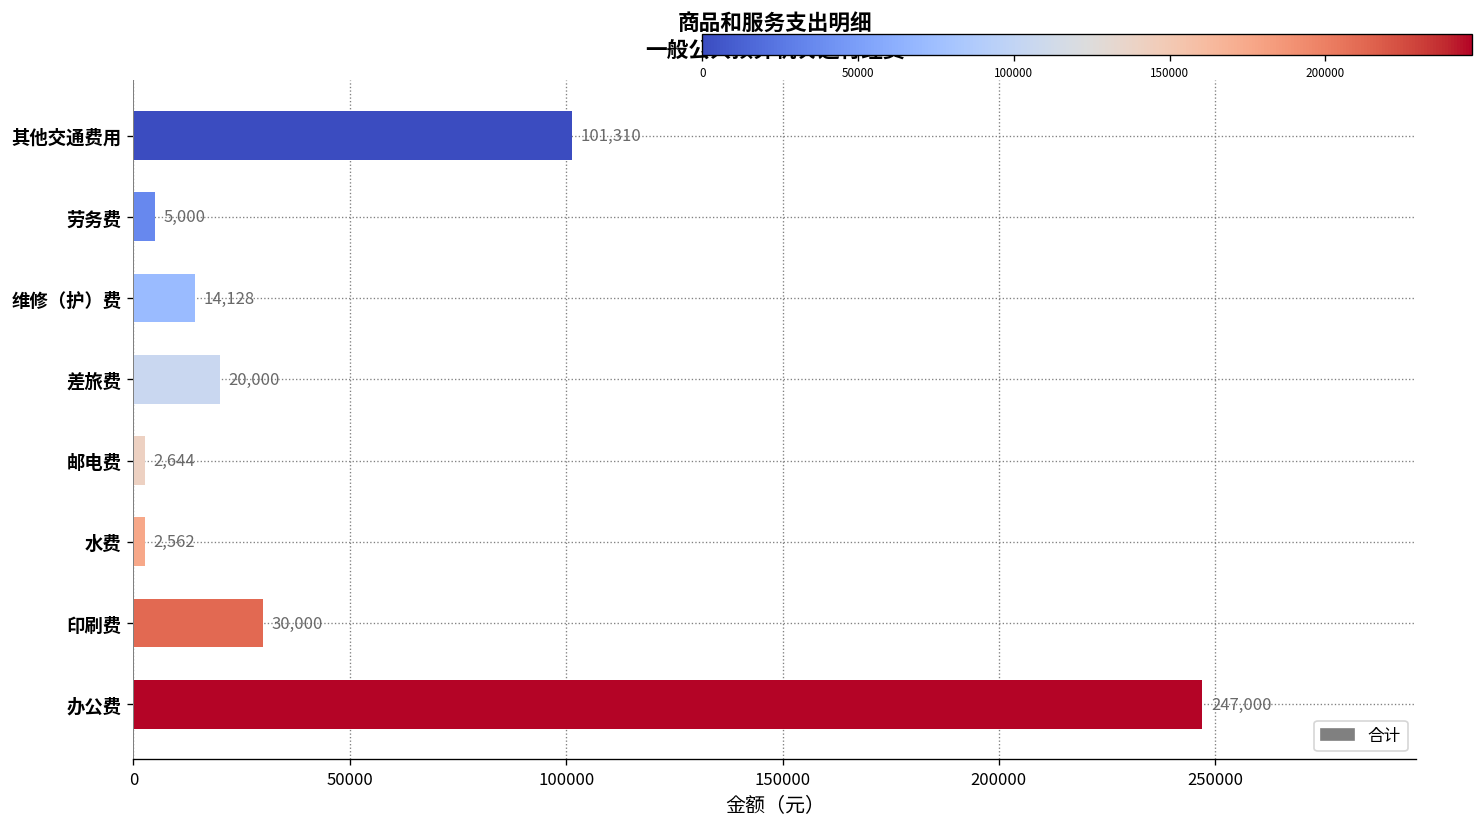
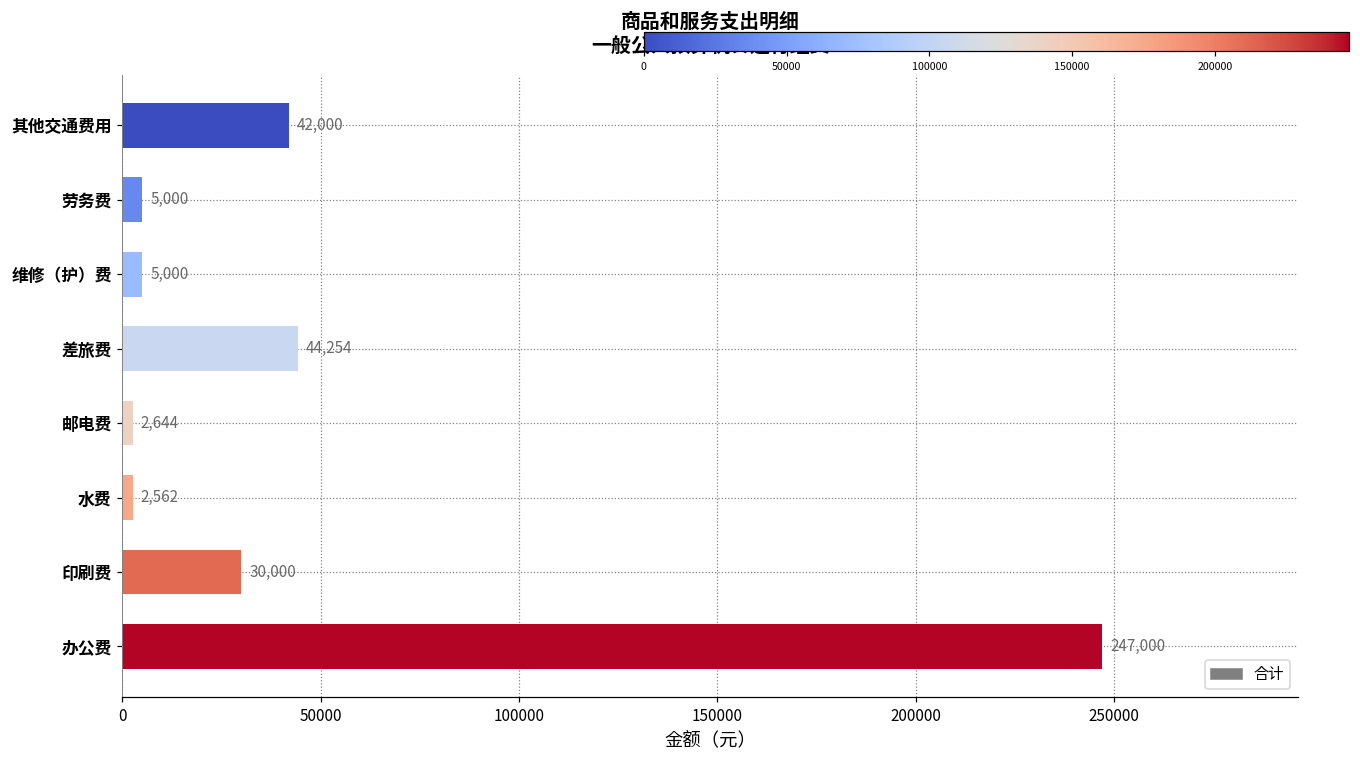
其他交通费用: 101,310 -> 42,000
维修（护）费: 14,128 -> 5,000
差旅费: 20,000 -> 44,254
